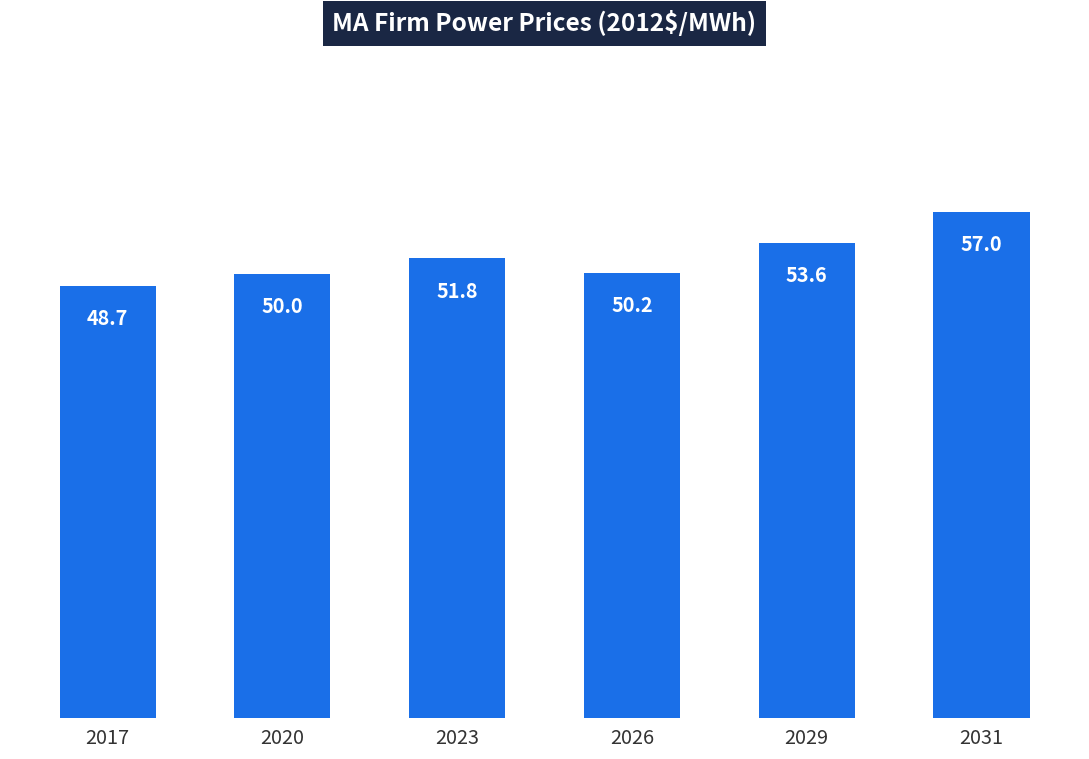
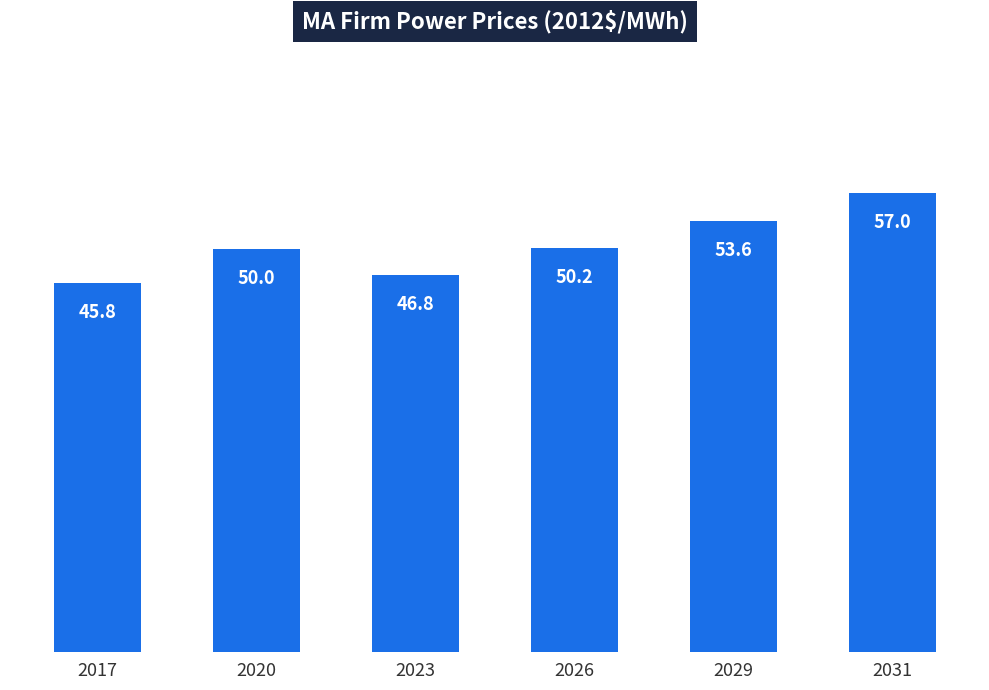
2017: 48.7 -> 45.8
2023: 51.8 -> 46.8
